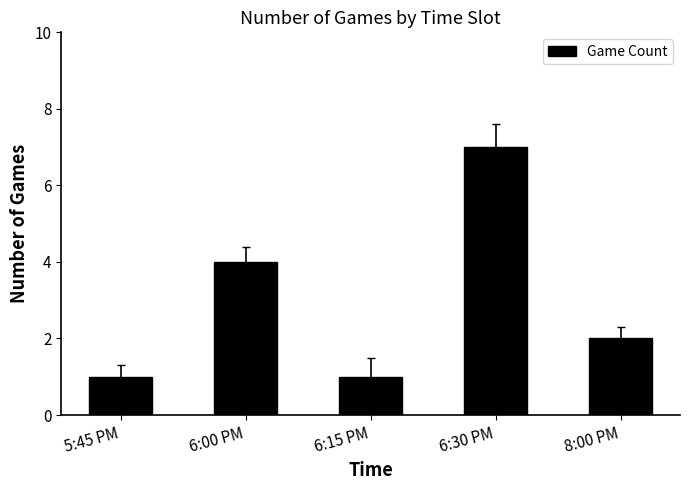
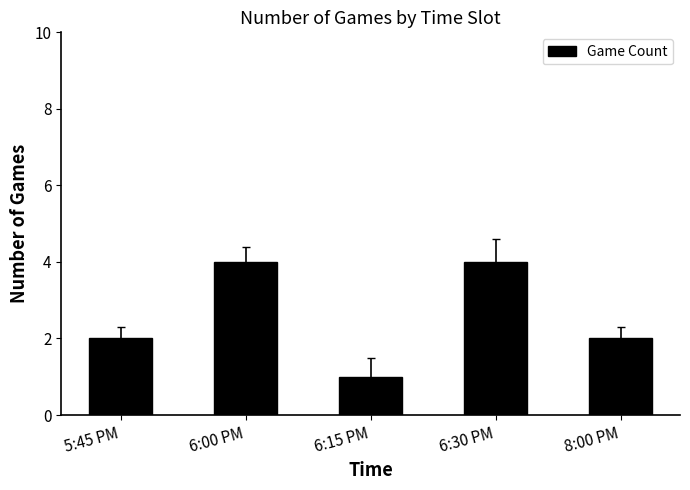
Game Count, 5:45 PM: 1 -> 2
Game Count, 6:30 PM: 7 -> 4
